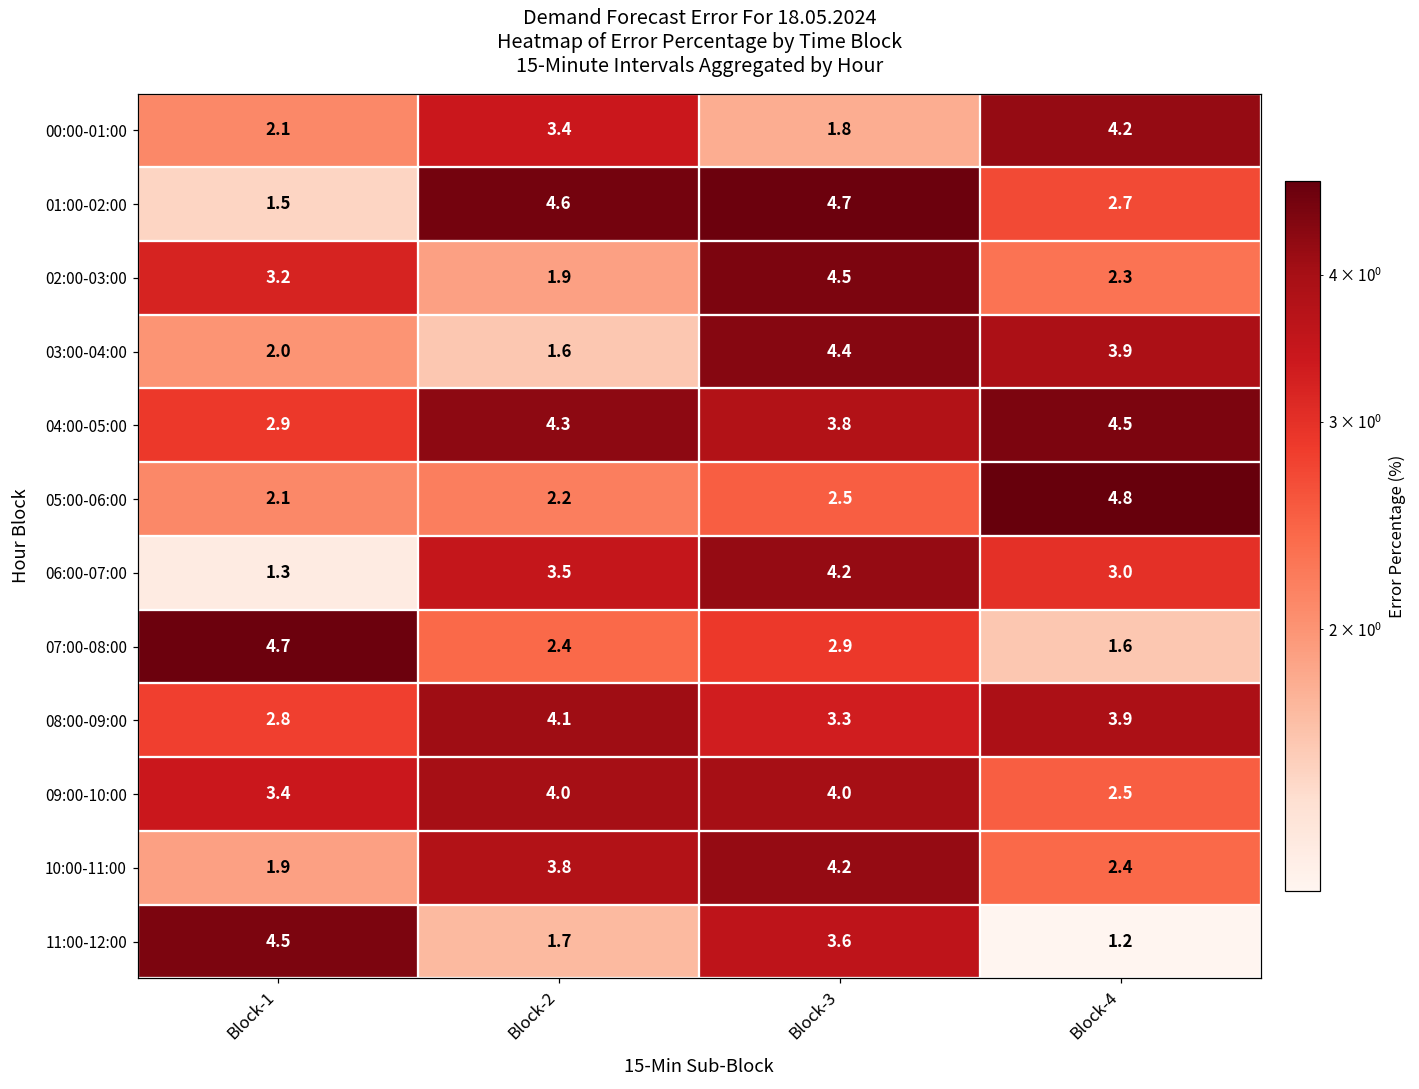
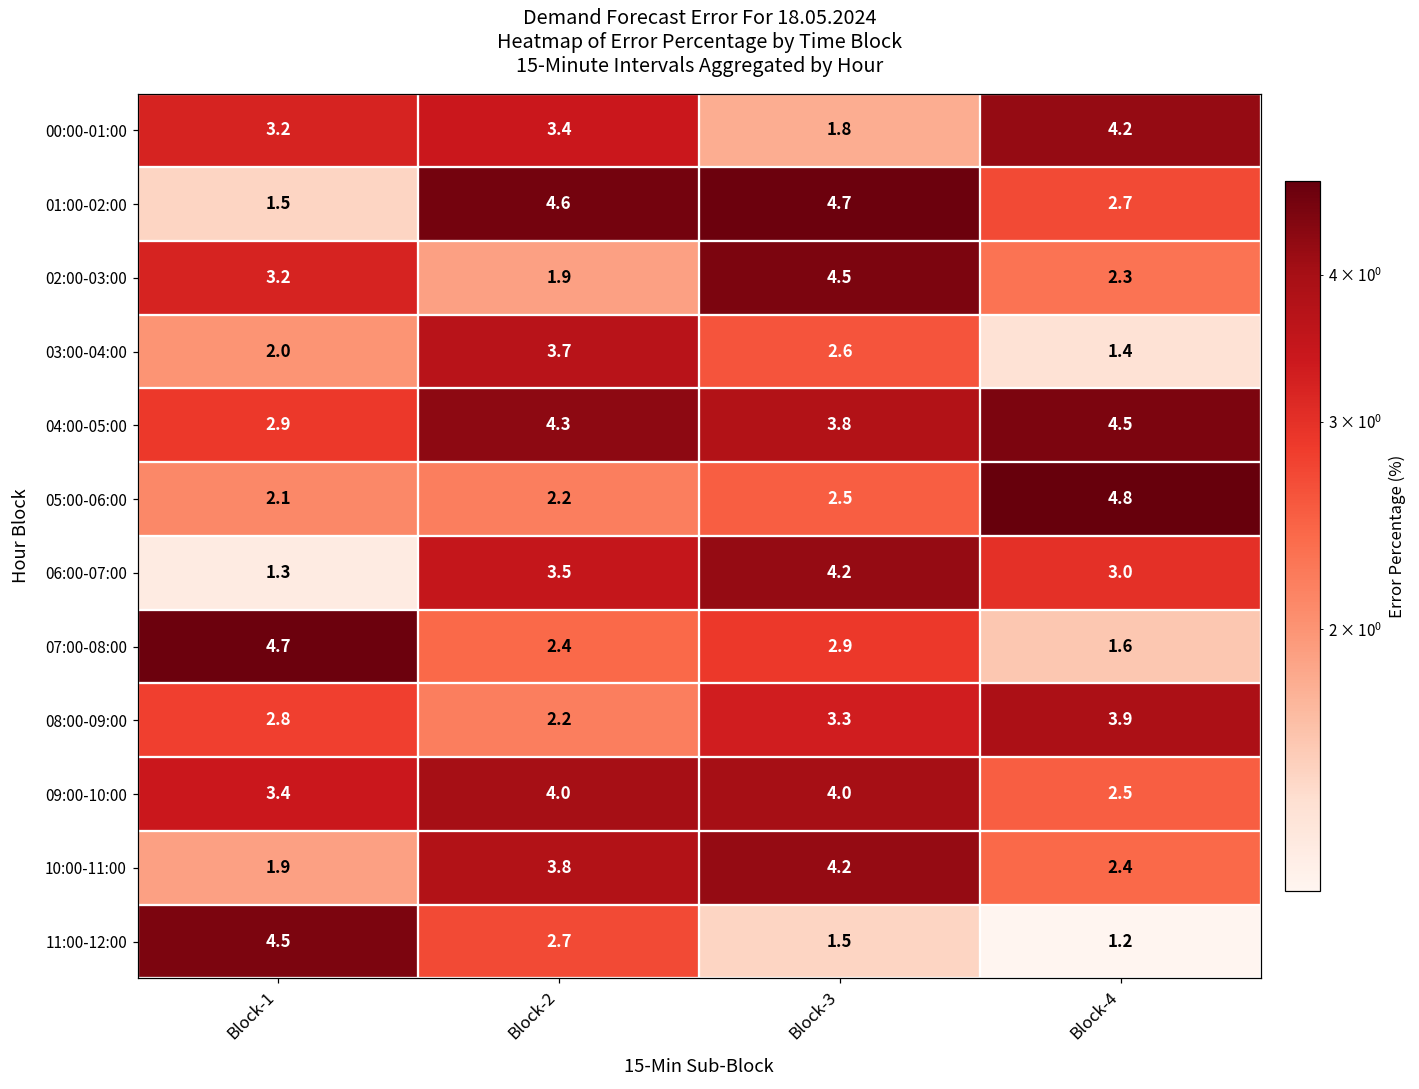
00:00-01:00, Block-1: 2.1 -> 3.2
03:00-04:00, Block-2: 1.6 -> 3.7
03:00-04:00, Block-3: 4.4 -> 2.6
03:00-04:00, Block-4: 3.9 -> 1.4
08:00-09:00, Block-2: 4.1 -> 2.2
11:00-12:00, Block-2: 1.7 -> 2.7
11:00-12:00, Block-3: 3.6 -> 1.5
